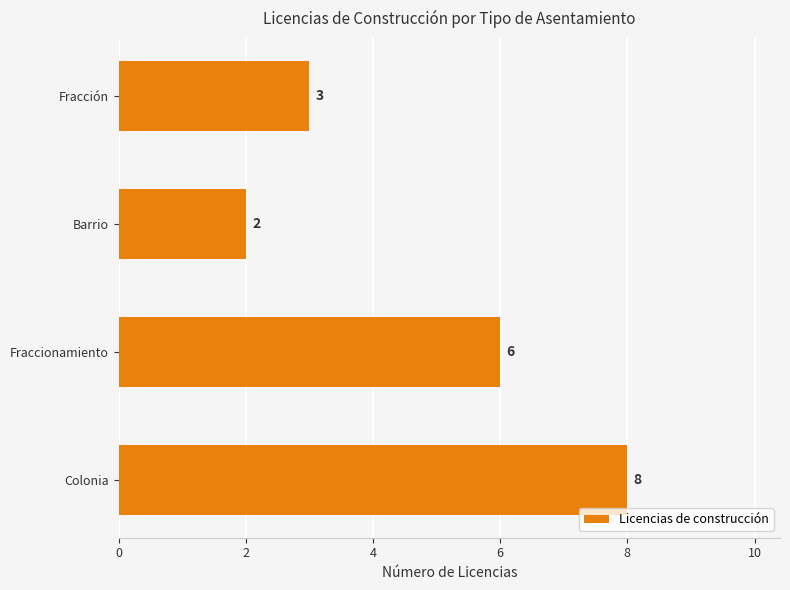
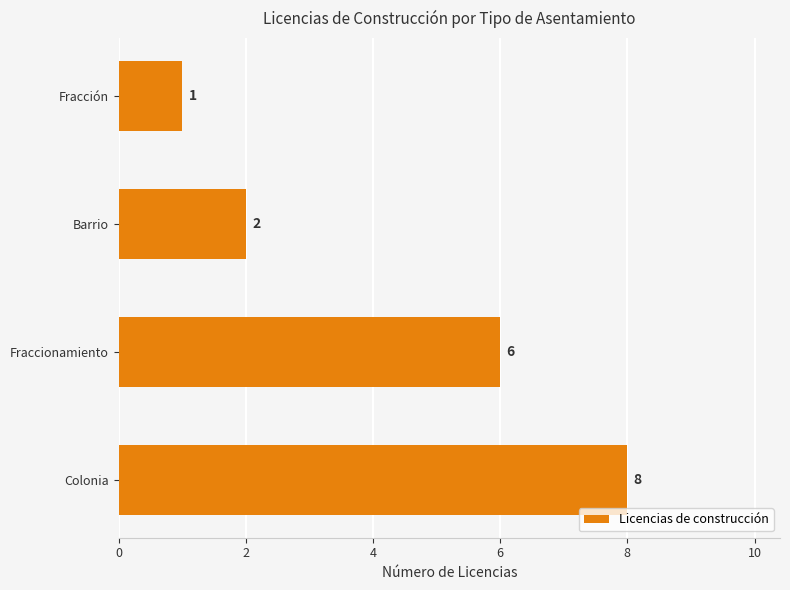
Fracción: 3 -> 1
